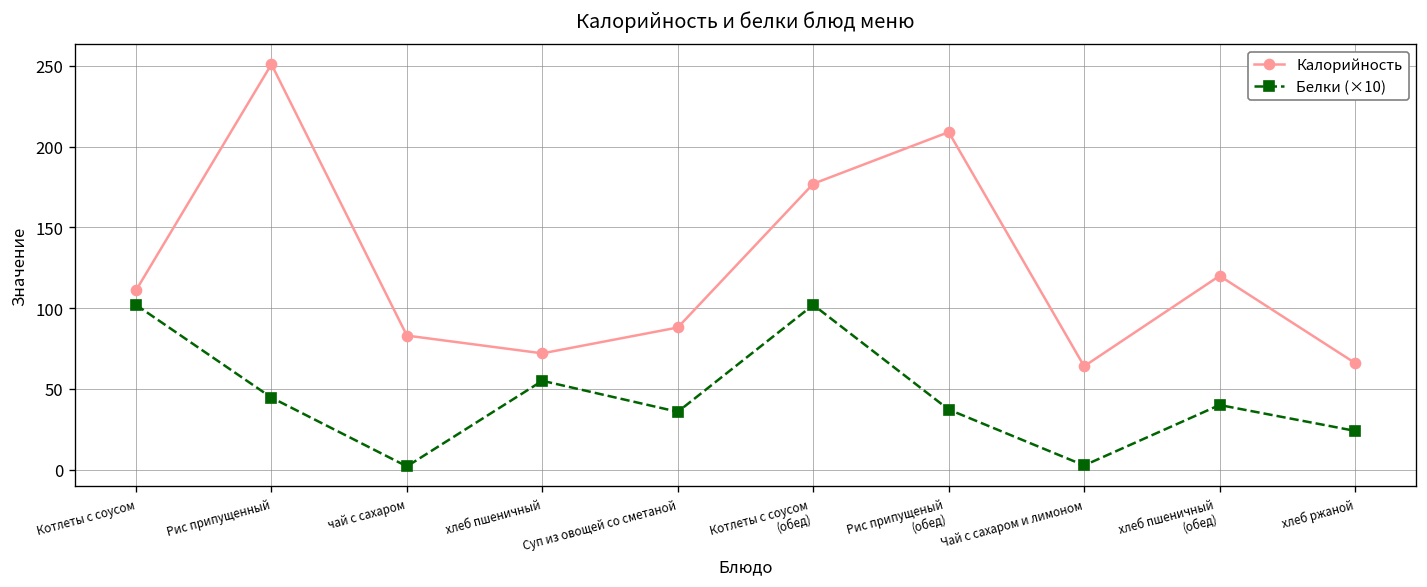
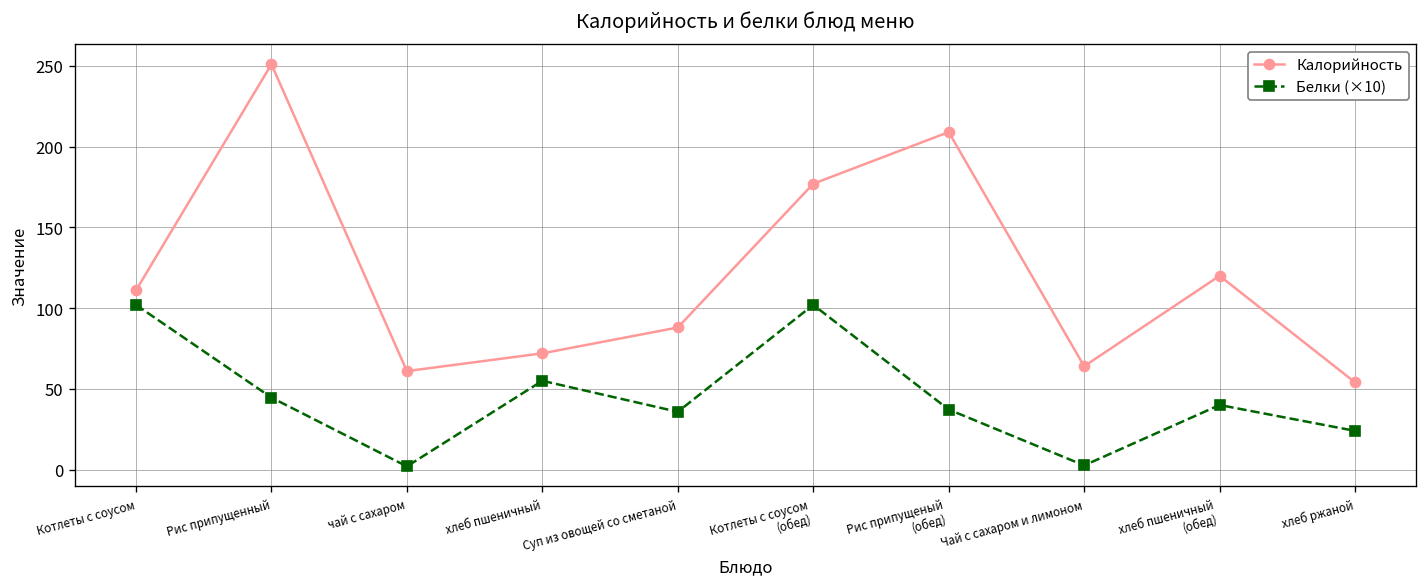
Калорийность, чай с сахаром: 83 -> 61
Калорийность, хлеб ржаной: 66 -> 54
